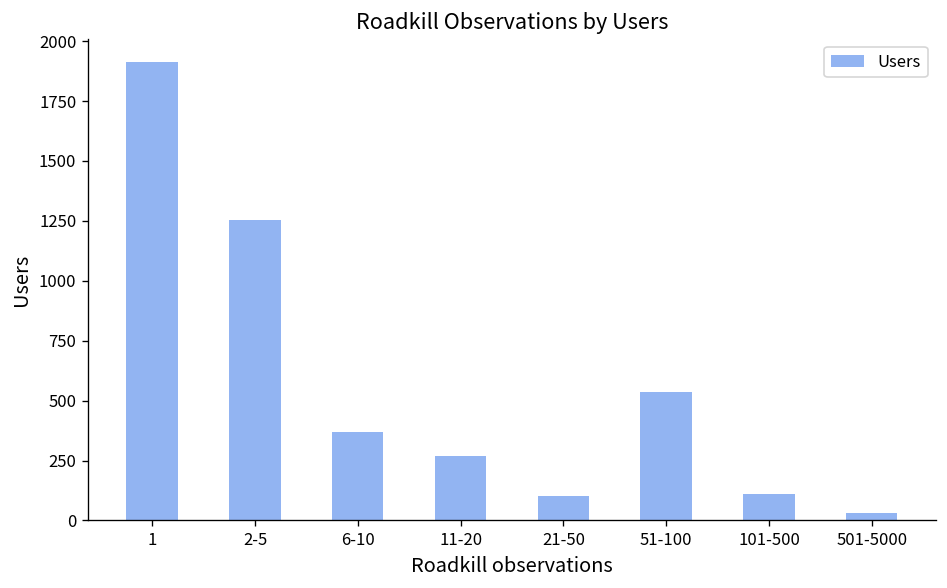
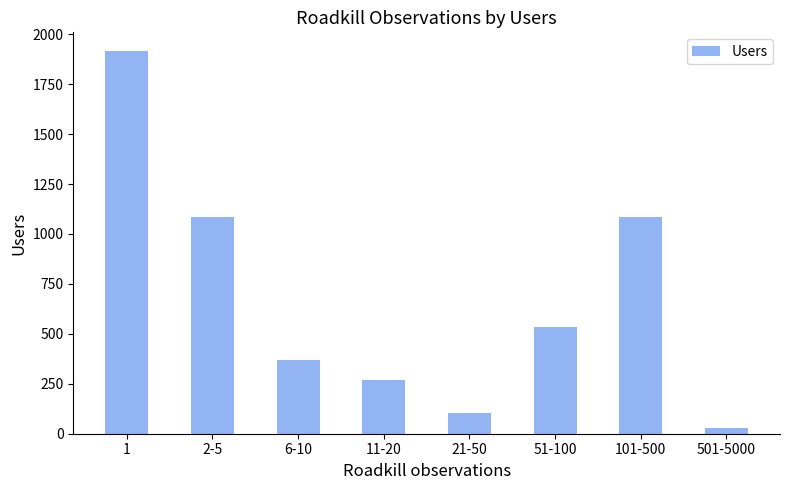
2-5: 1250 -> 1080
101-500: 110 -> 1080
